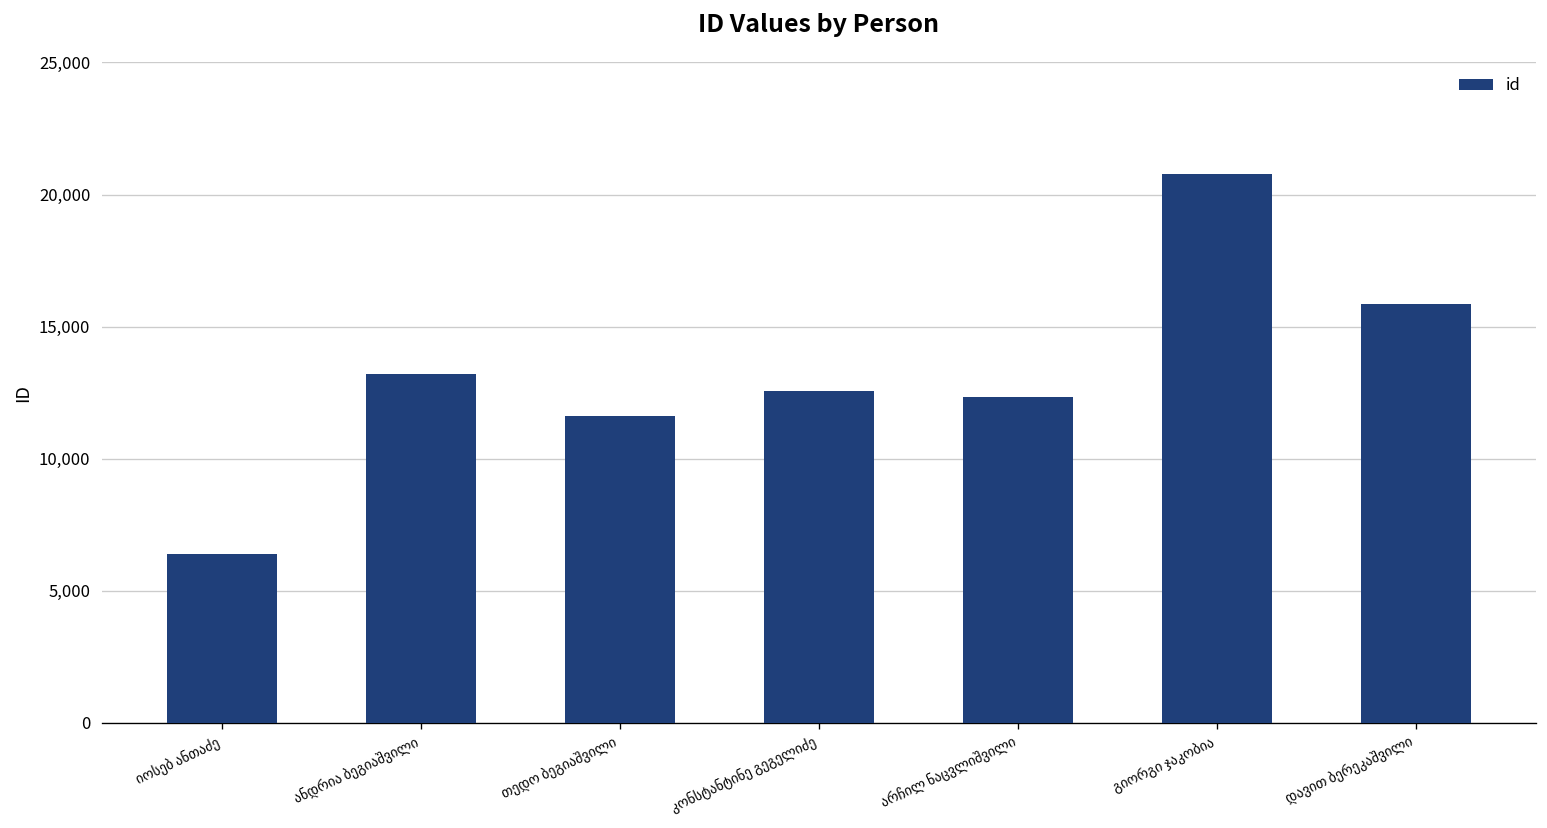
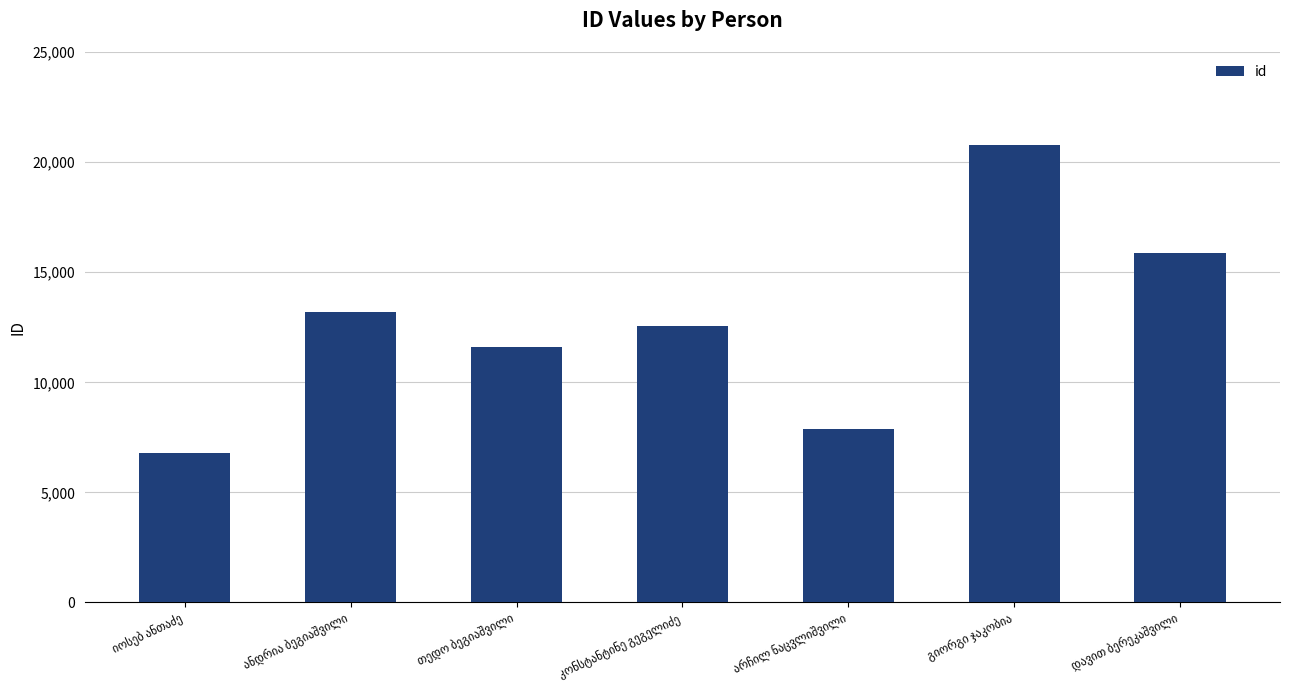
იოსებ ანთაძე: 6,400 -> 6,800
არჩილ ნაცვლიშვილი: 12,300 -> 7,900
